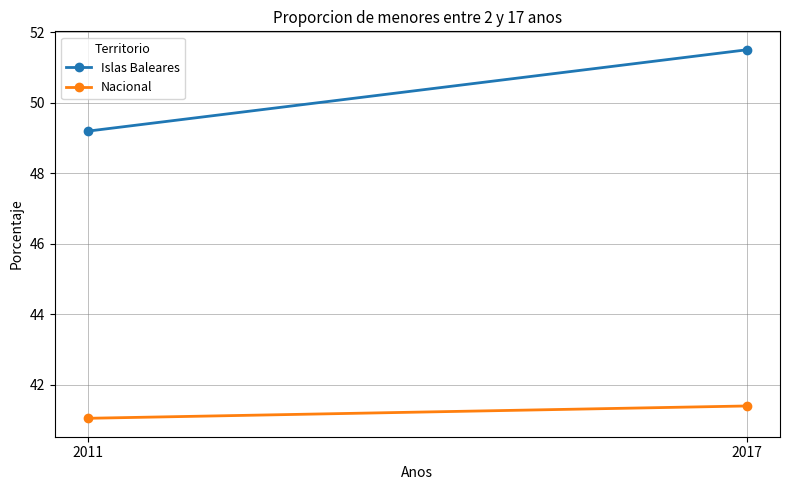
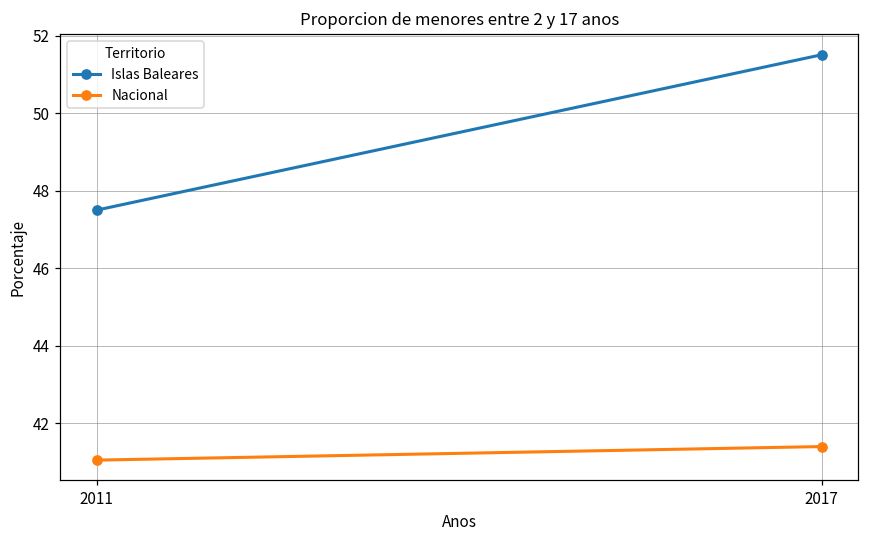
Islas Baleares, 2011: 49.2 -> 47.5
